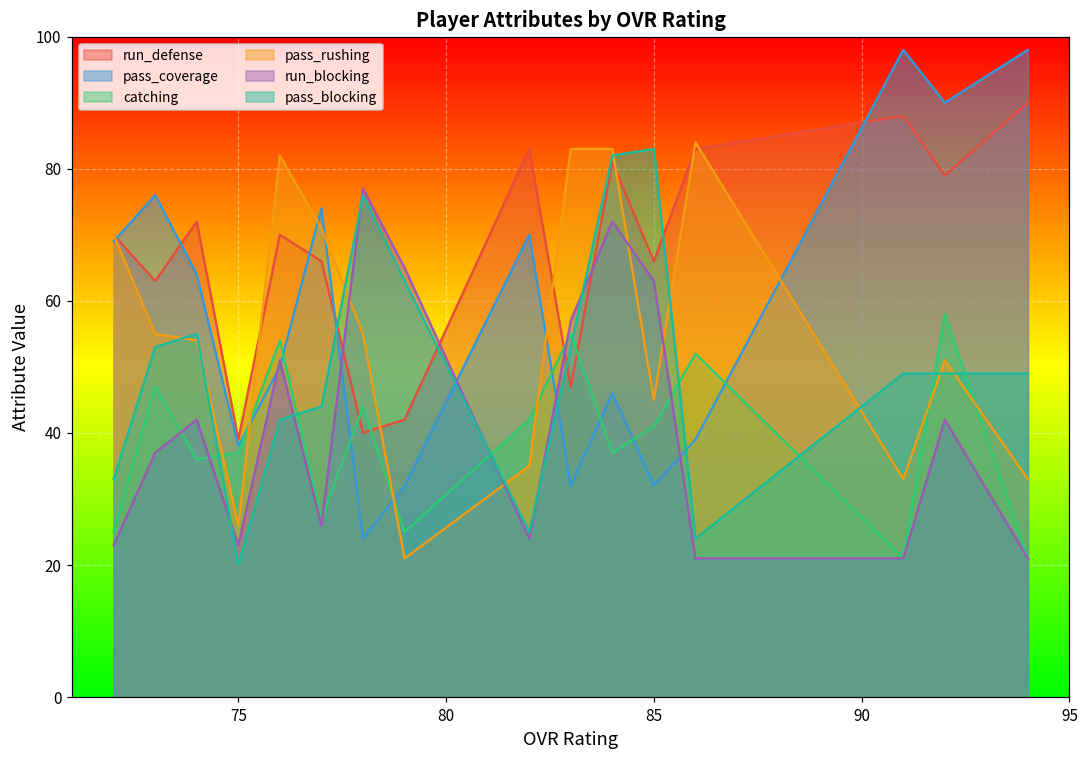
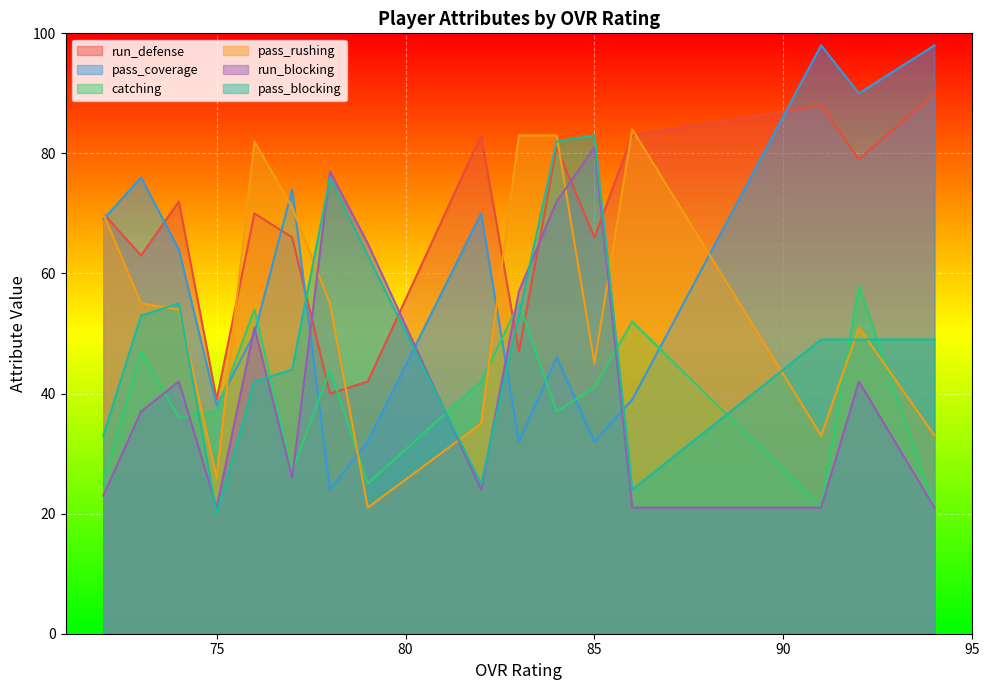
run_blocking, 75: 23 -> 21
run_blocking, 85: 63 -> 81
